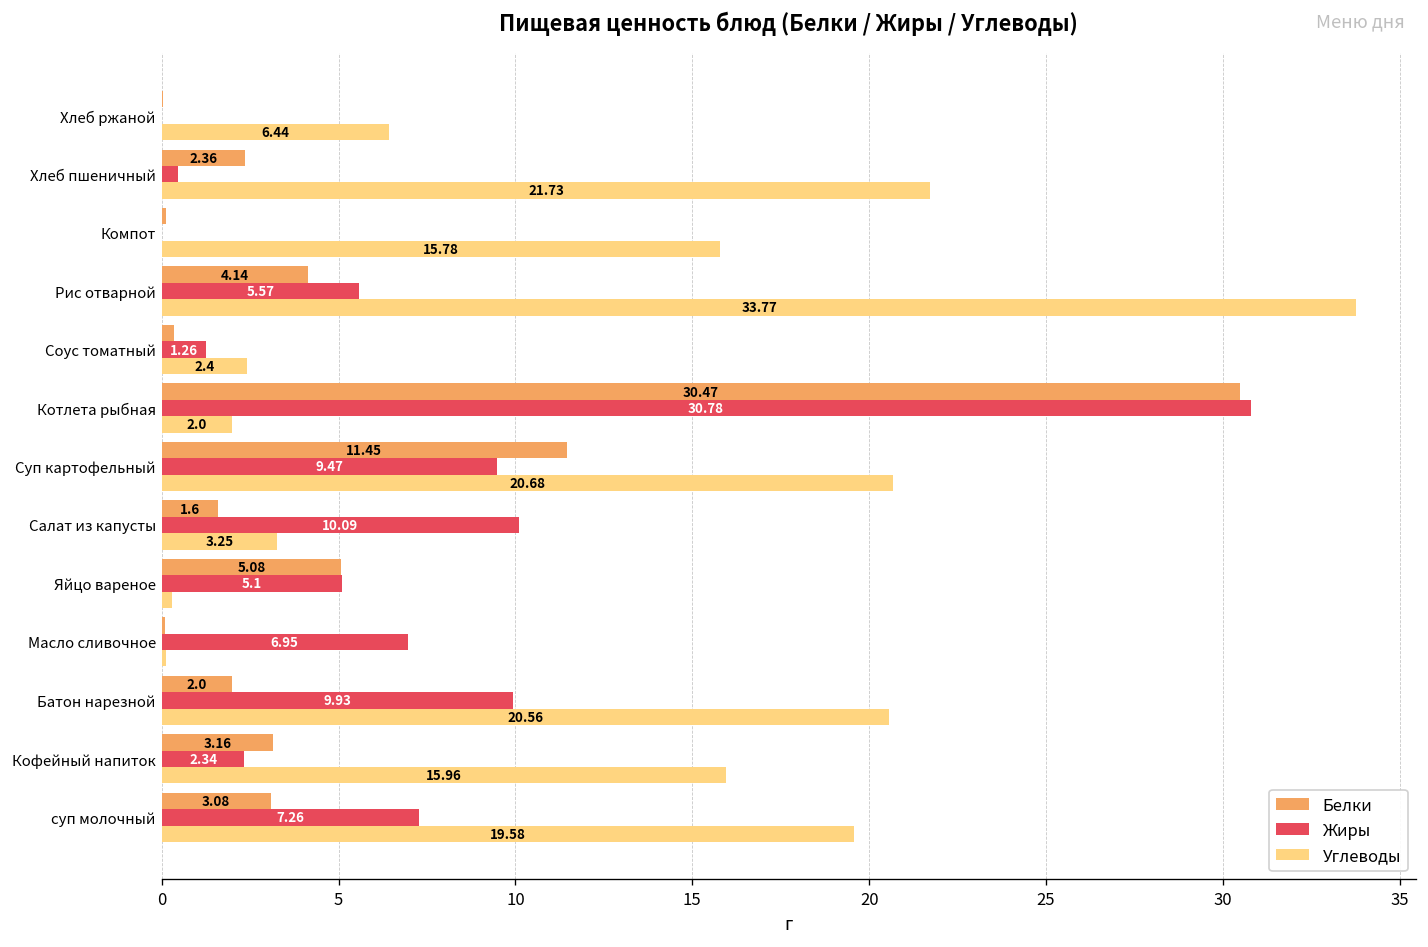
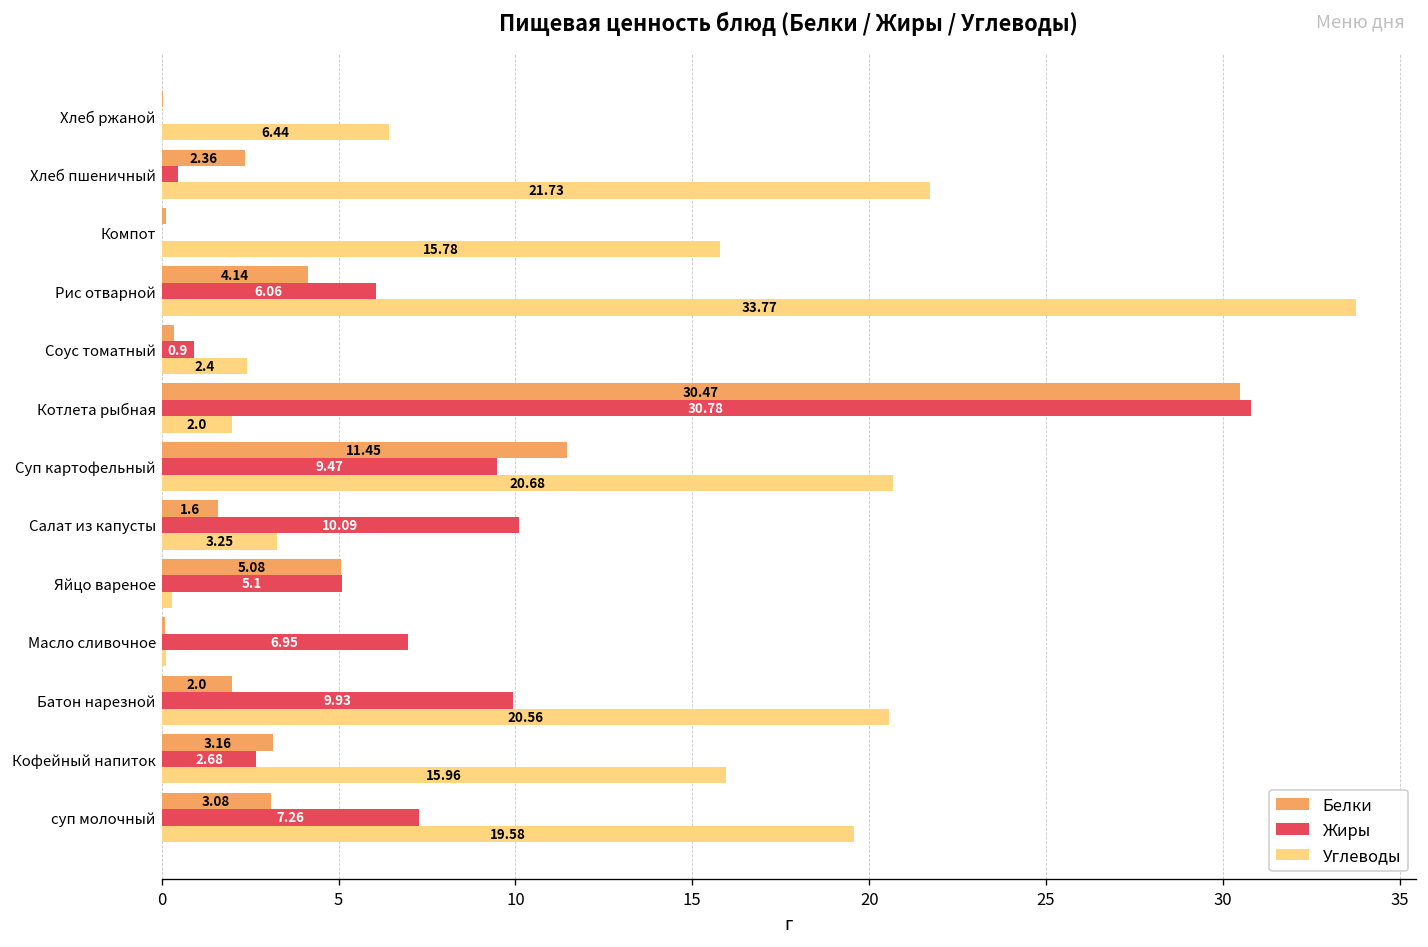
Жиры, Рис отварной: 5.57 -> 6.06
Жиры, Соус томатный: 1.26 -> 0.9
Жиры, Кофейный напиток: 2.34 -> 2.68
